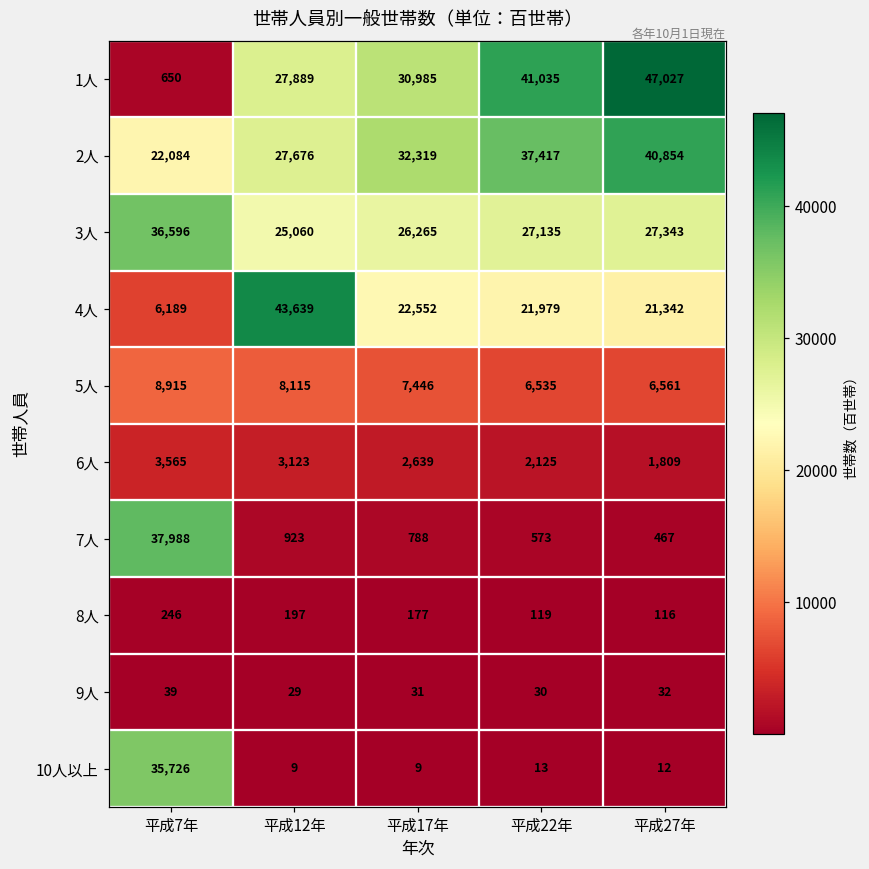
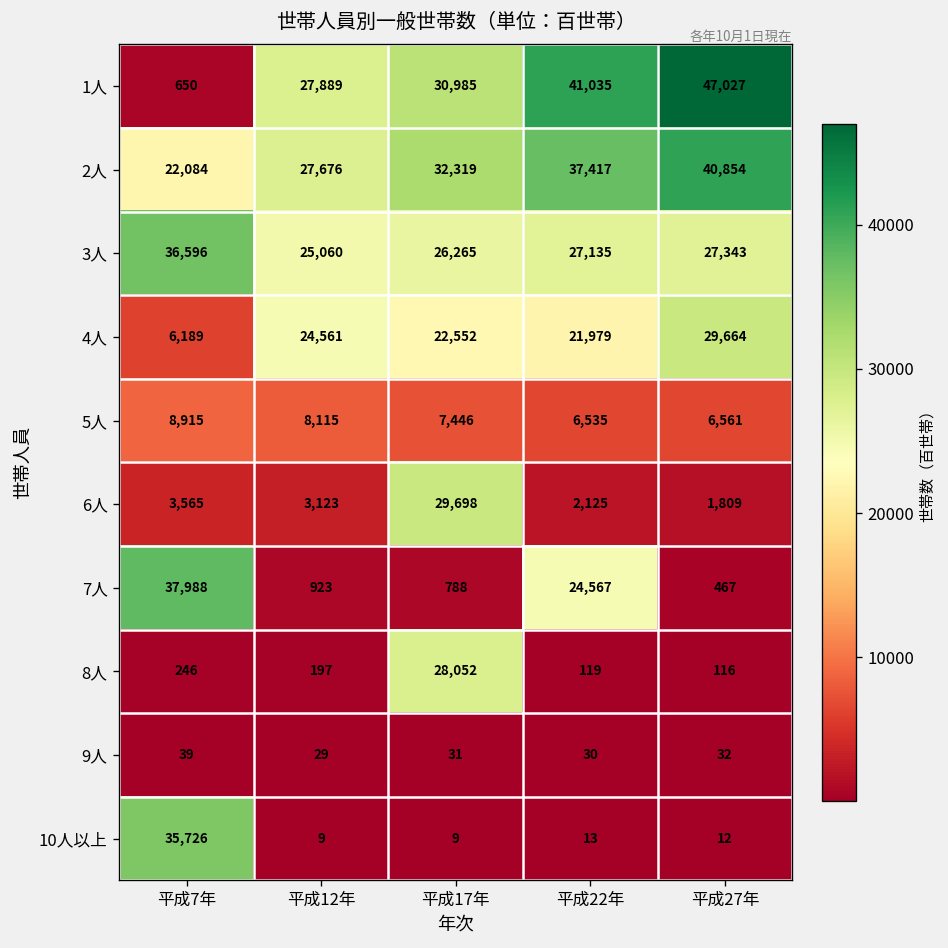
4人, 平成12年: 43,639 -> 24,561
4人, 平成27年: 21,342 -> 29,664
6人, 平成17年: 2,639 -> 29,698
7人, 平成22年: 573 -> 24,567
8人, 平成17年: 177 -> 28,052
